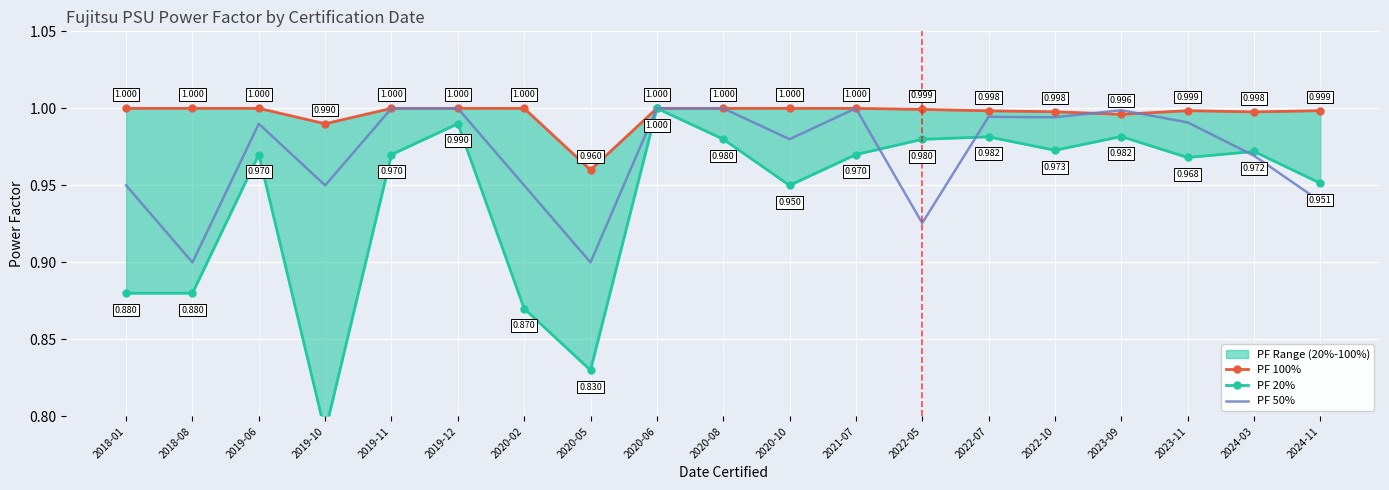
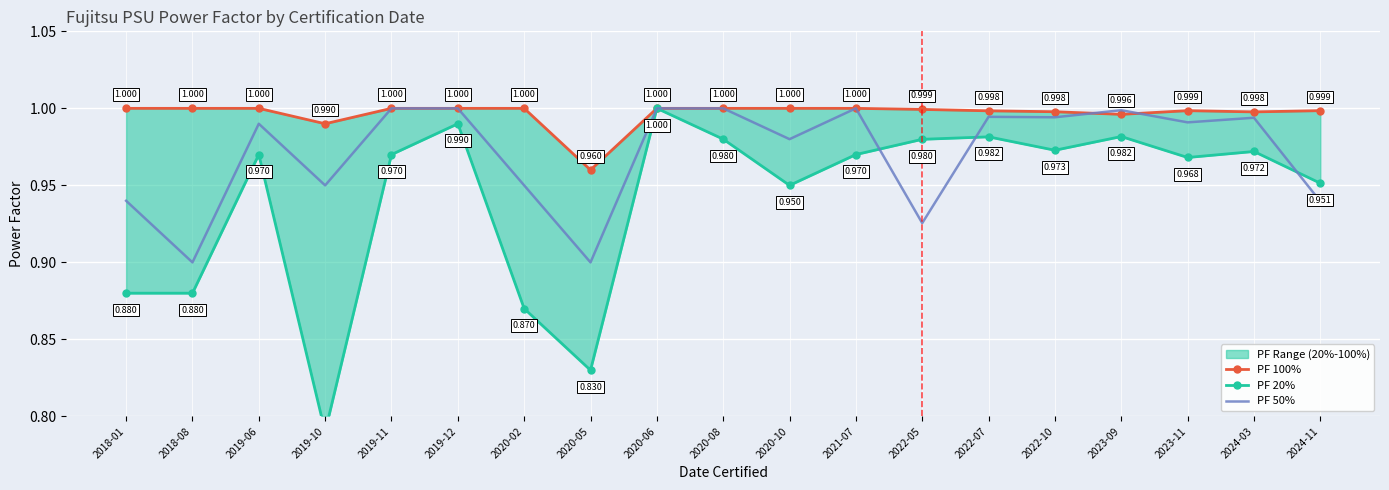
PF 50%, 2018-01: 0.95 -> 0.94
PF 50%, 2024-03: 0.969 -> 0.994
